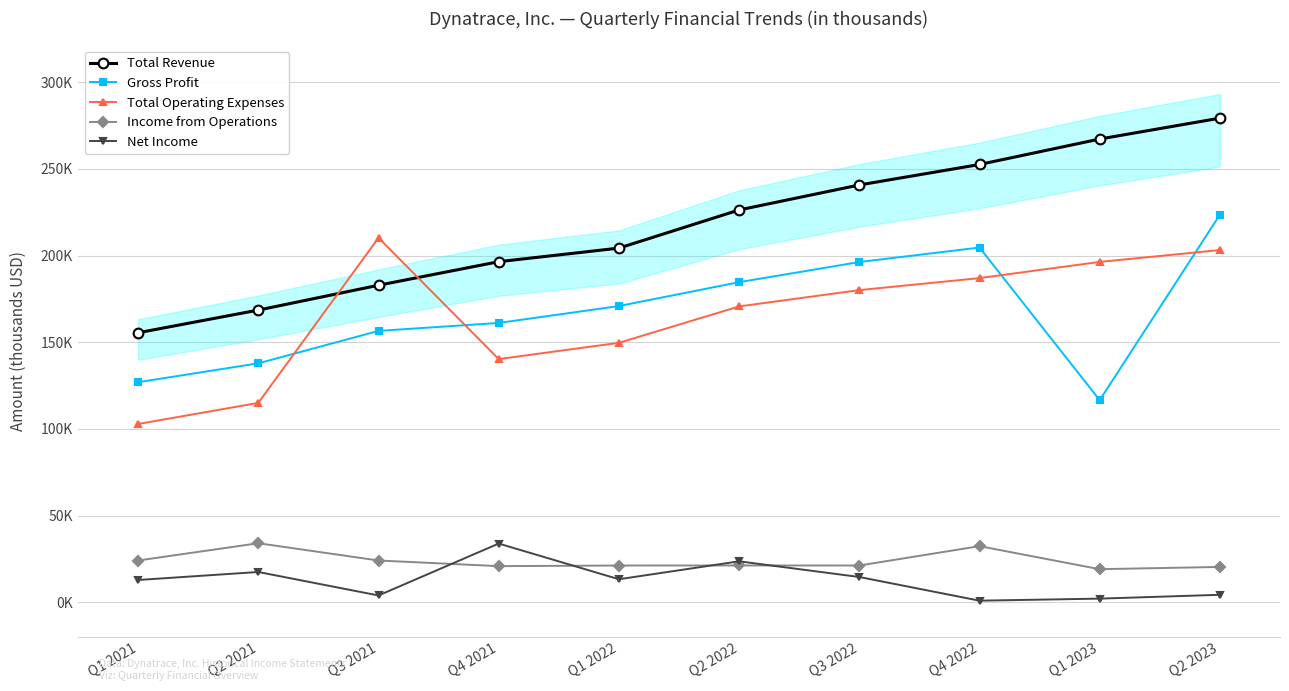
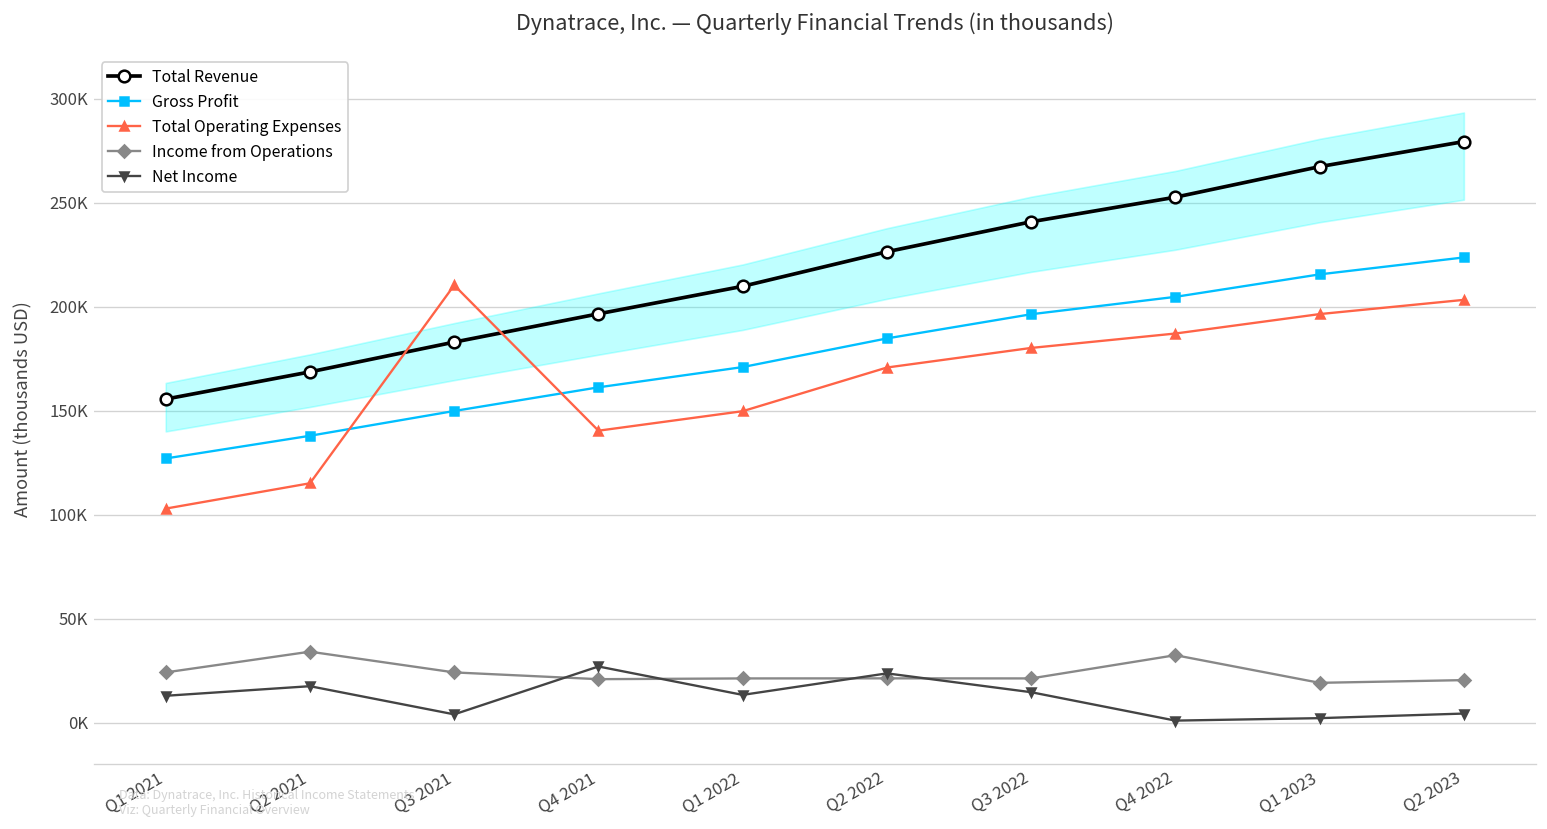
Gross Profit, Q3 2021: 157000 -> 150000
Net Income, Q4 2021: 34000 -> 27000
Total Revenue, Q1 2022: 204000 -> 210000
Gross Profit, Q1 2023: 117000 -> 215000
